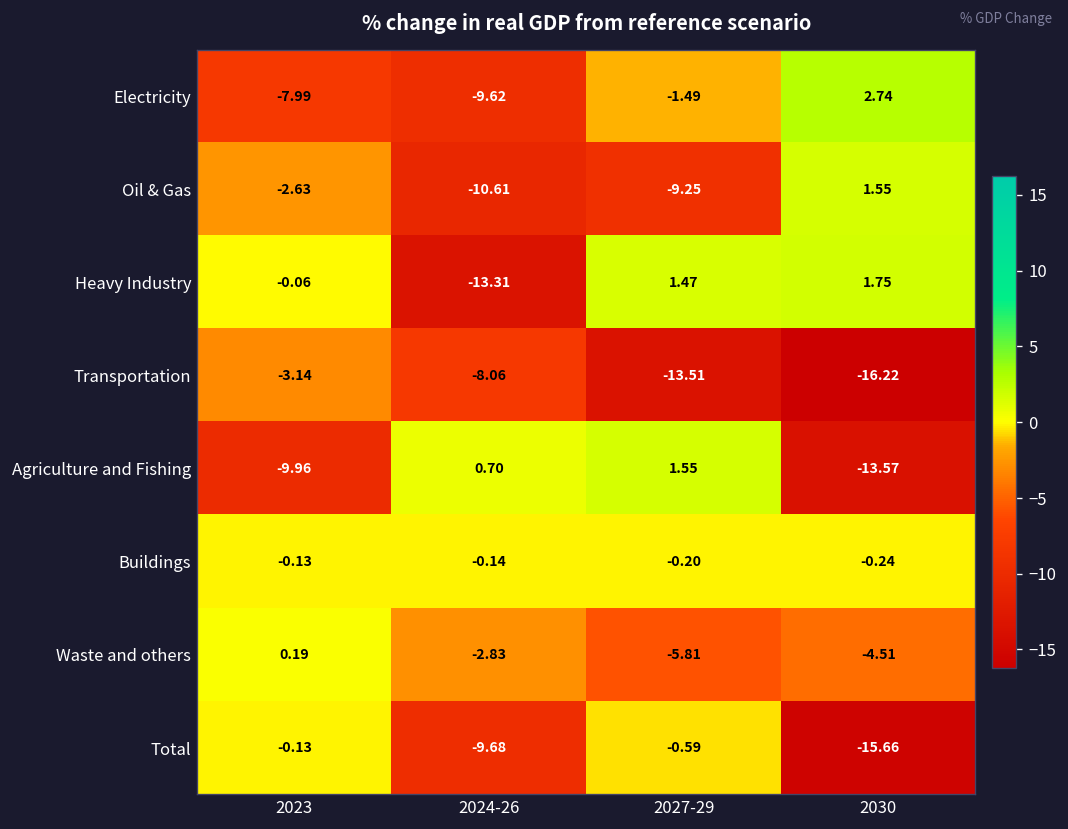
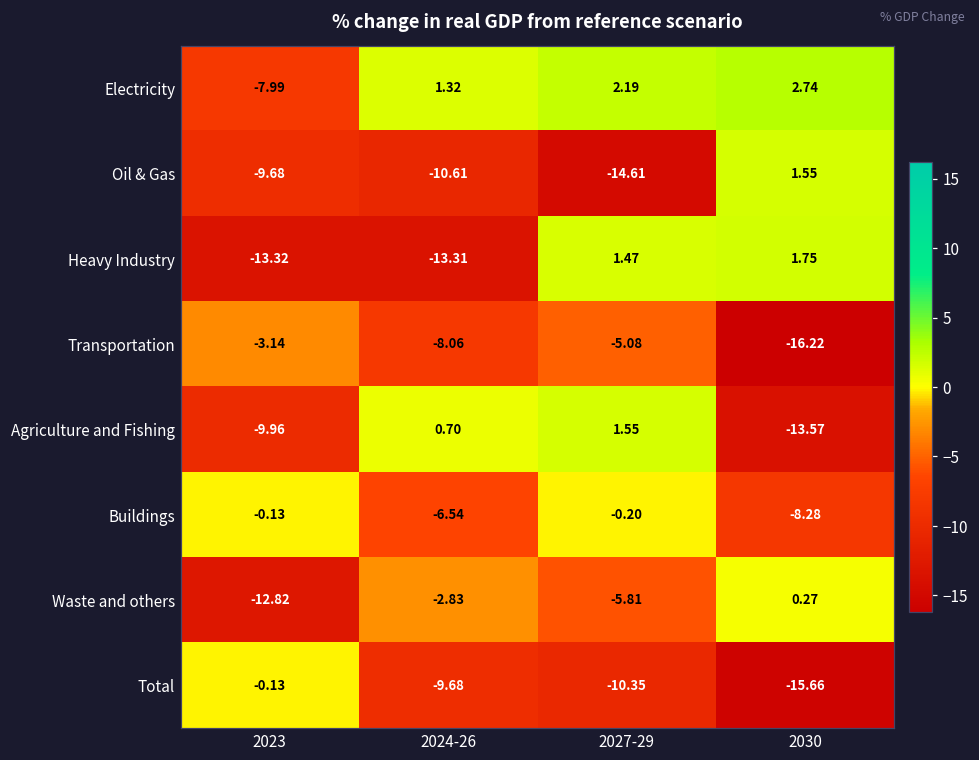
Electricity, 2024-26: -9.62 -> 1.32
Electricity, 2027-29: -1.49 -> 2.19
Oil & Gas, 2023: -2.63 -> -9.68
Oil & Gas, 2027-29: -9.25 -> -14.61
Heavy Industry, 2023: -0.06 -> -13.32
Transportation, 2027-29: -13.51 -> -5.08
Buildings, 2024-26: -0.14 -> -6.54
Buildings, 2030: -0.24 -> -8.28
Waste and others, 2023: 0.19 -> -12.82
Waste and others, 2030: -4.51 -> 0.27
Total, 2027-29: -0.59 -> -10.35
